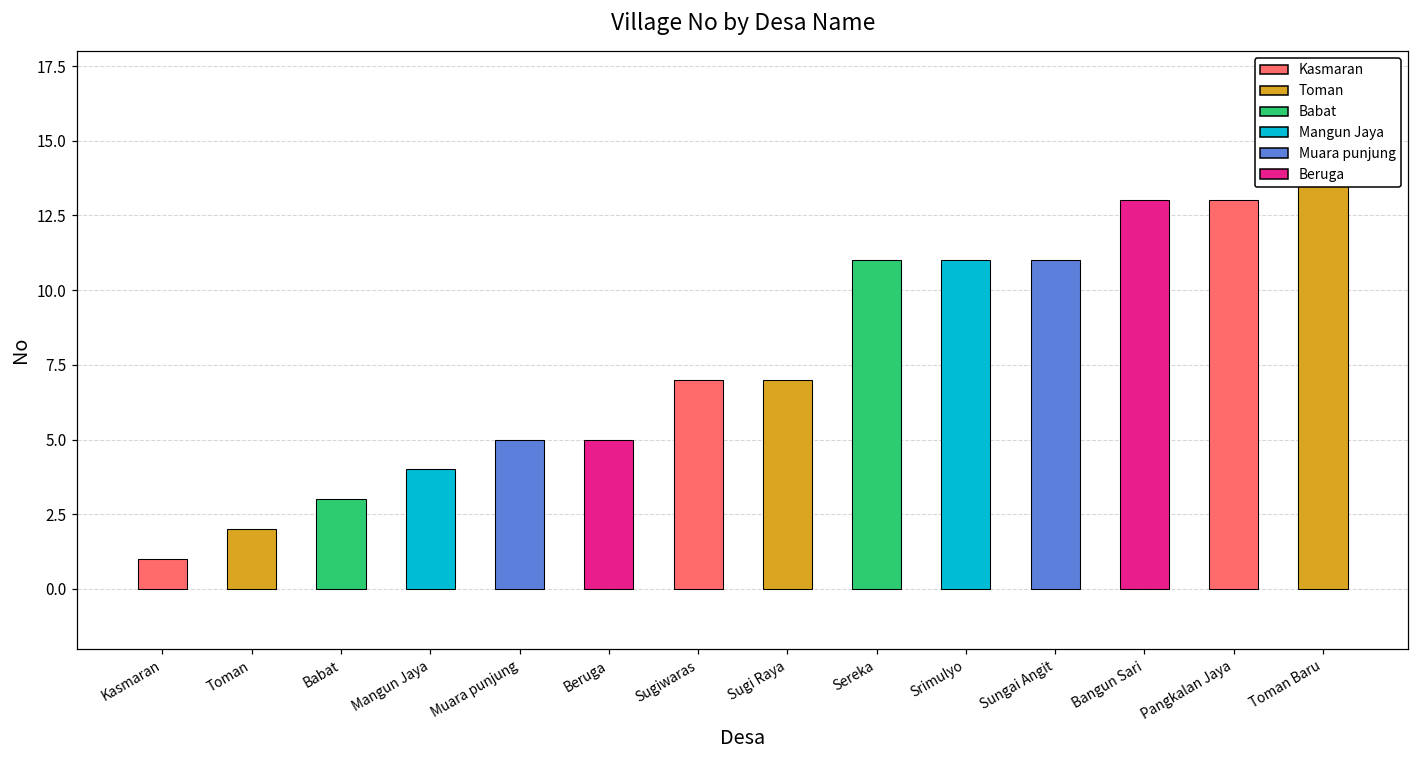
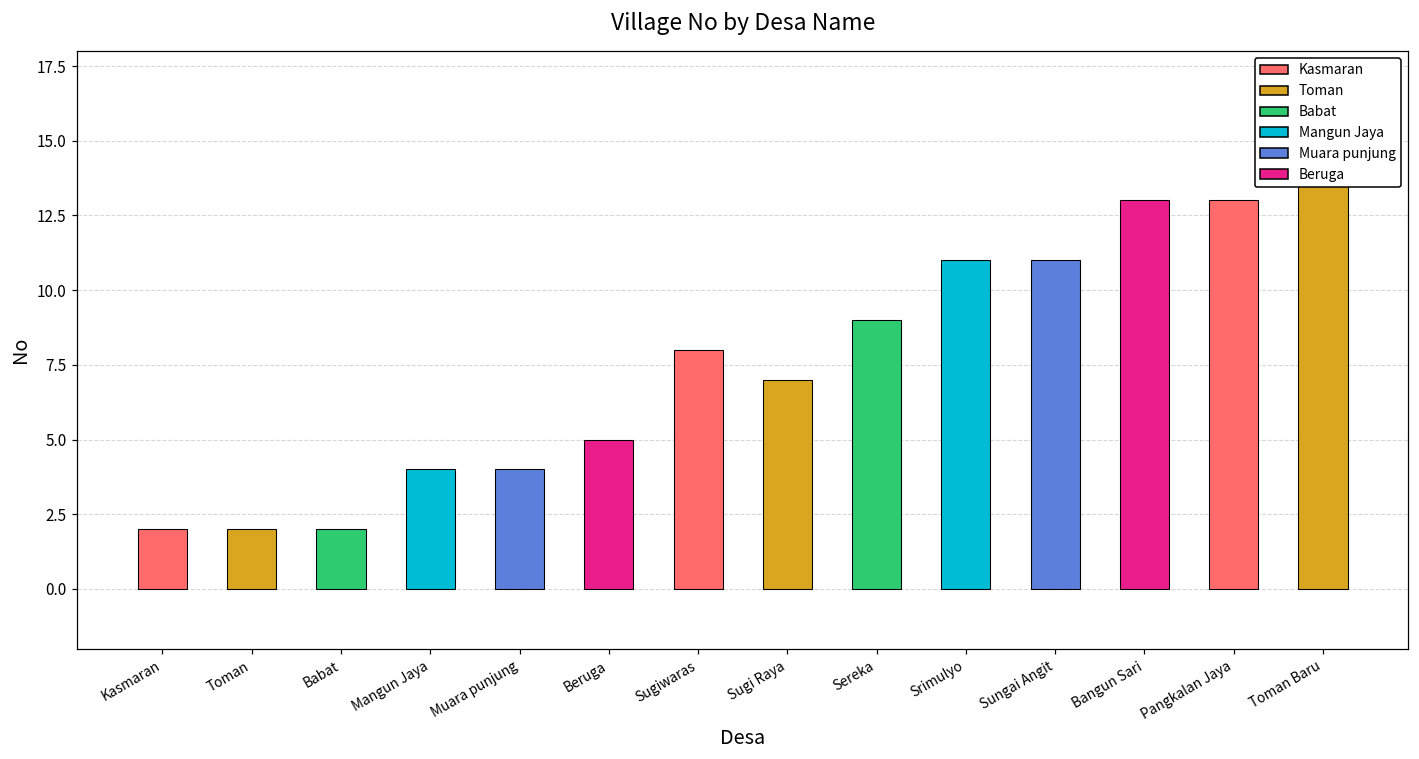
Kasmaran: 1 -> 2
Babat: 3 -> 2
Muara punjung: 5 -> 4
Sugiwaras: 7 -> 8
Sereka: 11 -> 9
